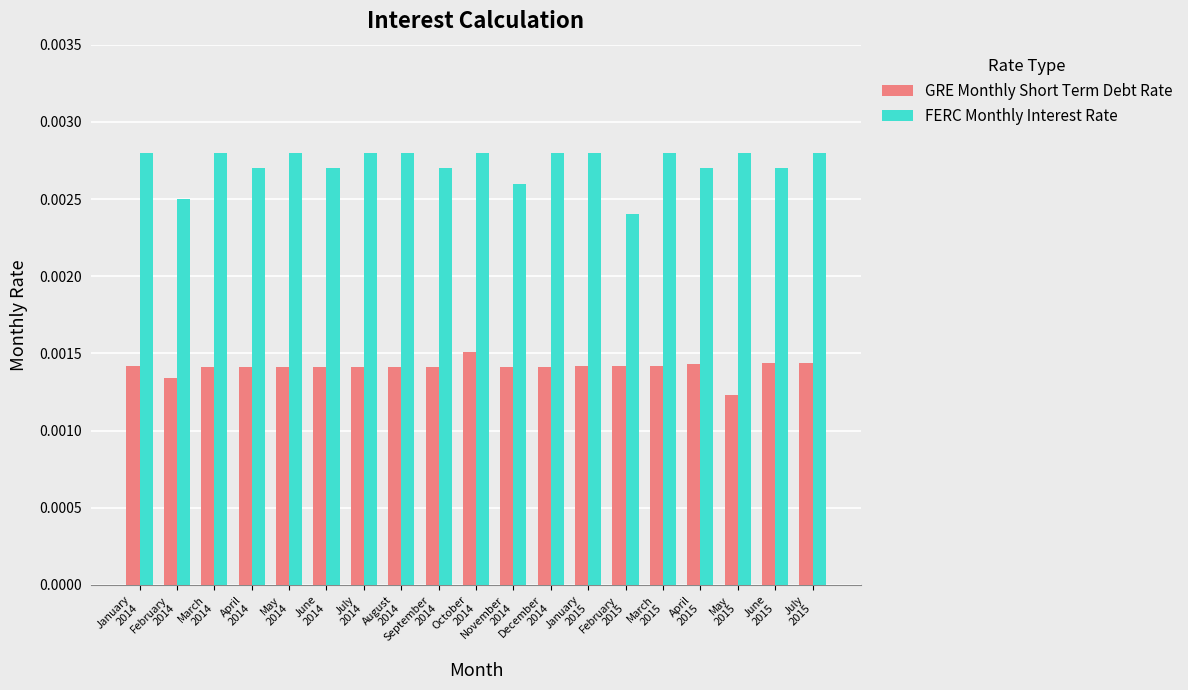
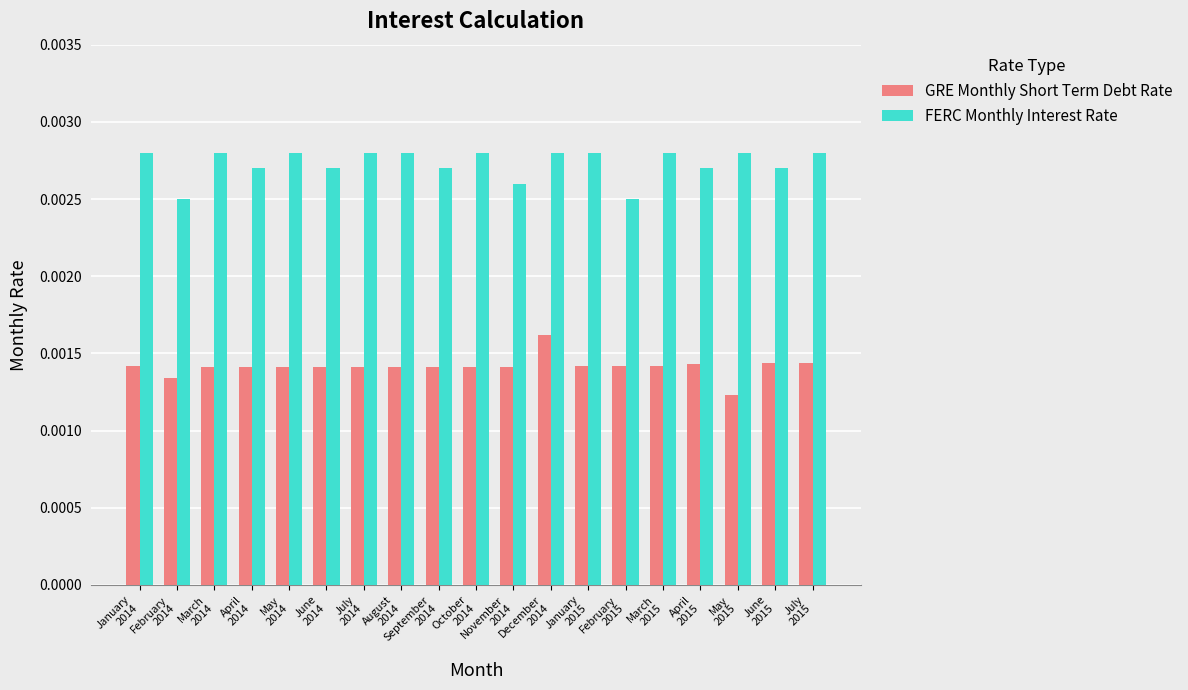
GRE Monthly Short Term Debt Rate, October 2014: 0.00151 -> 0.00141
GRE Monthly Short Term Debt Rate, December 2014: 0.00141 -> 0.00162
FERC Monthly Interest Rate, February 2015: 0.0024 -> 0.0025
